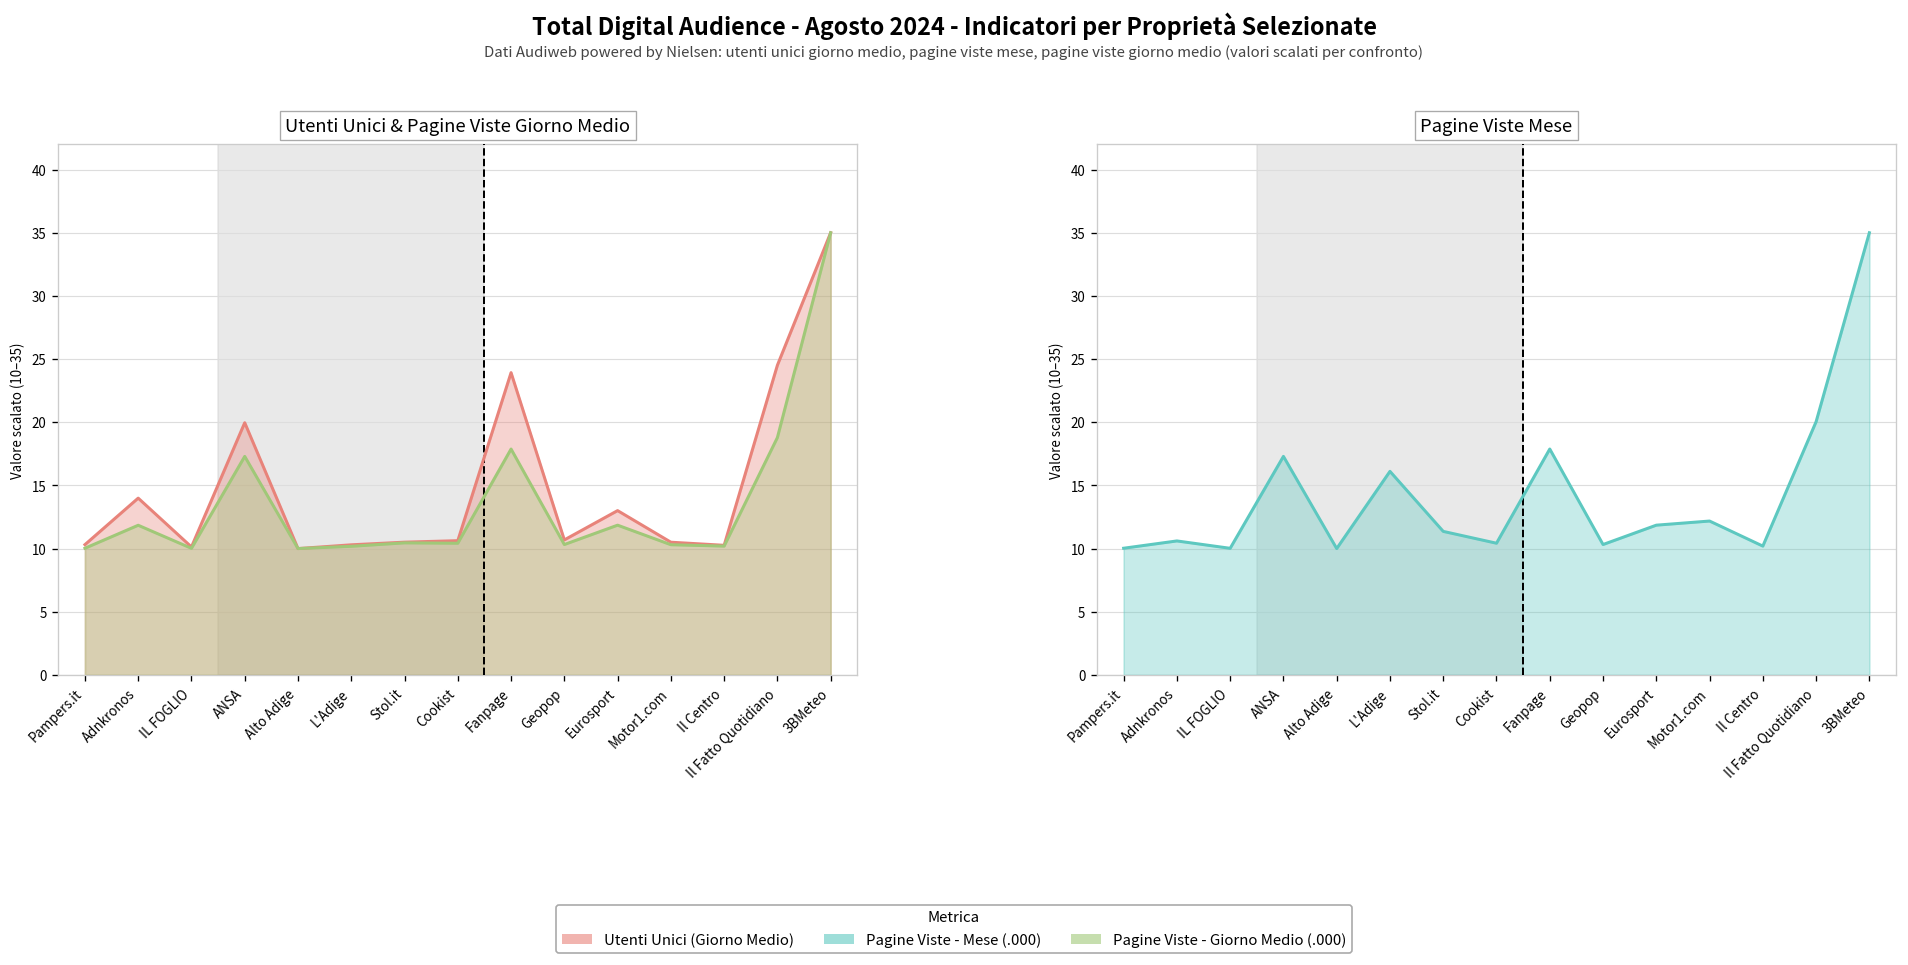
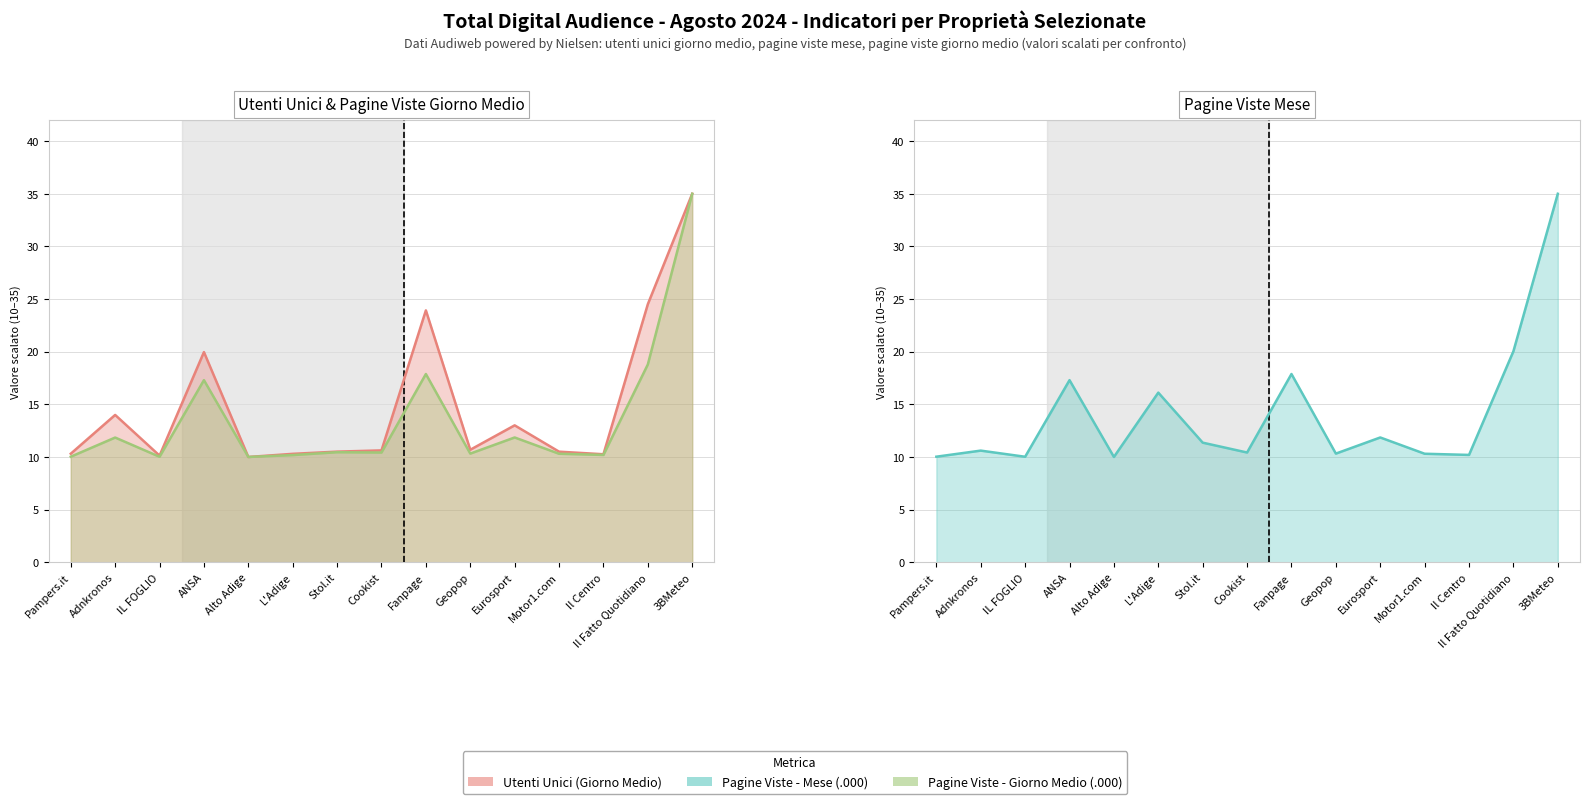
Pagine Viste Mese, Motor1.com: 12.2 -> 10.3
